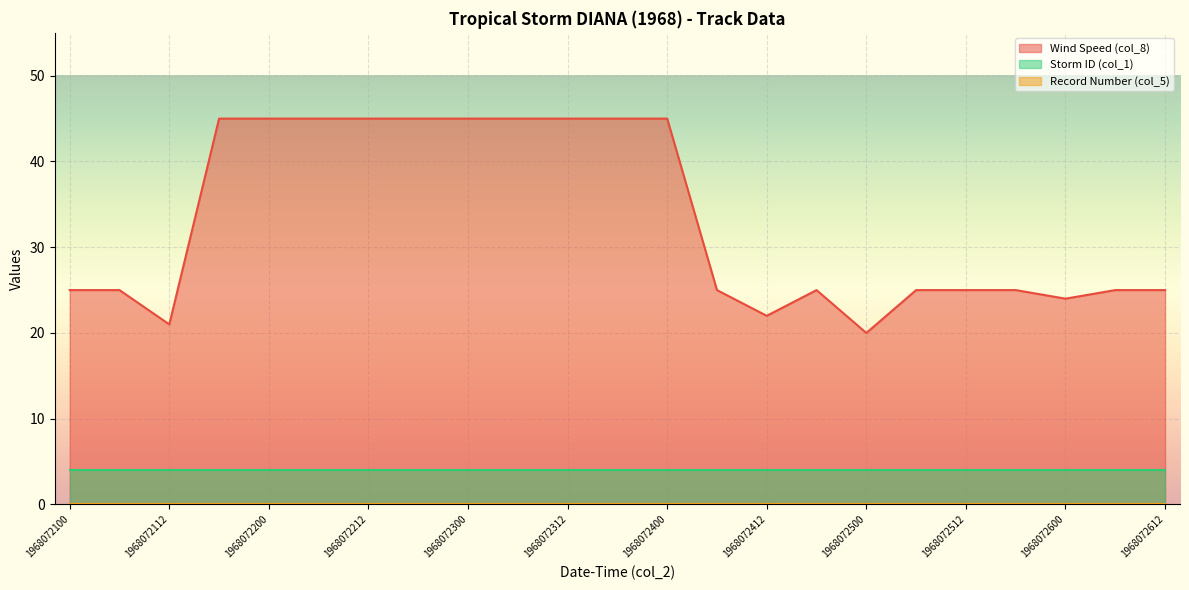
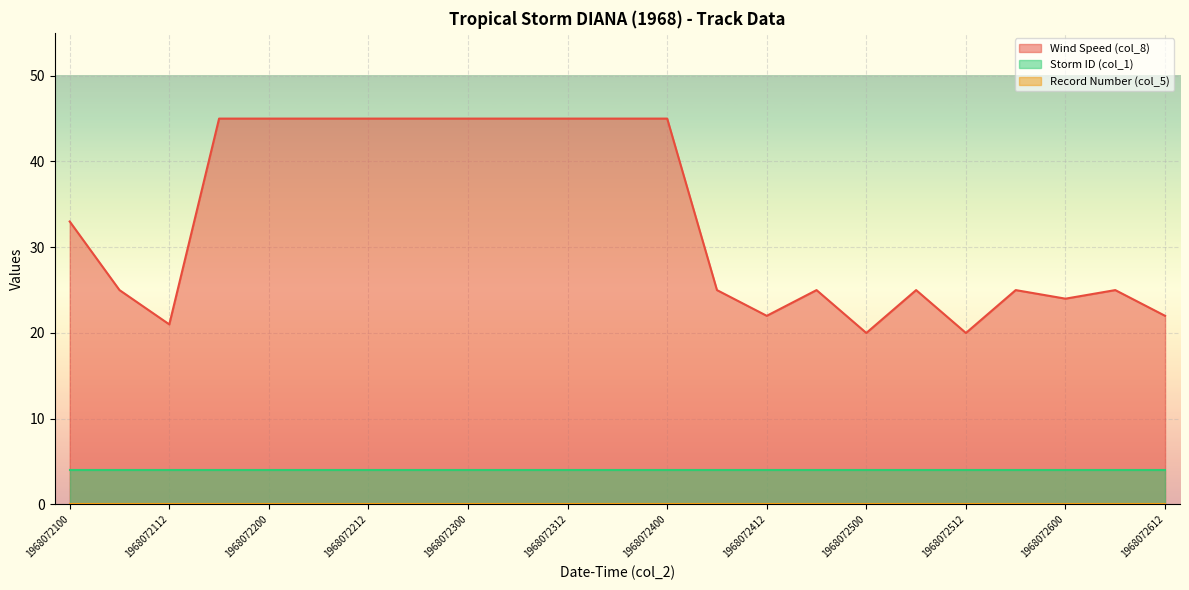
Wind Speed (col_8), 1968072100: 25 -> 33
Wind Speed (col_8), 1968072512: 25 -> 20
Wind Speed (col_8), 1968072612: 25 -> 22
